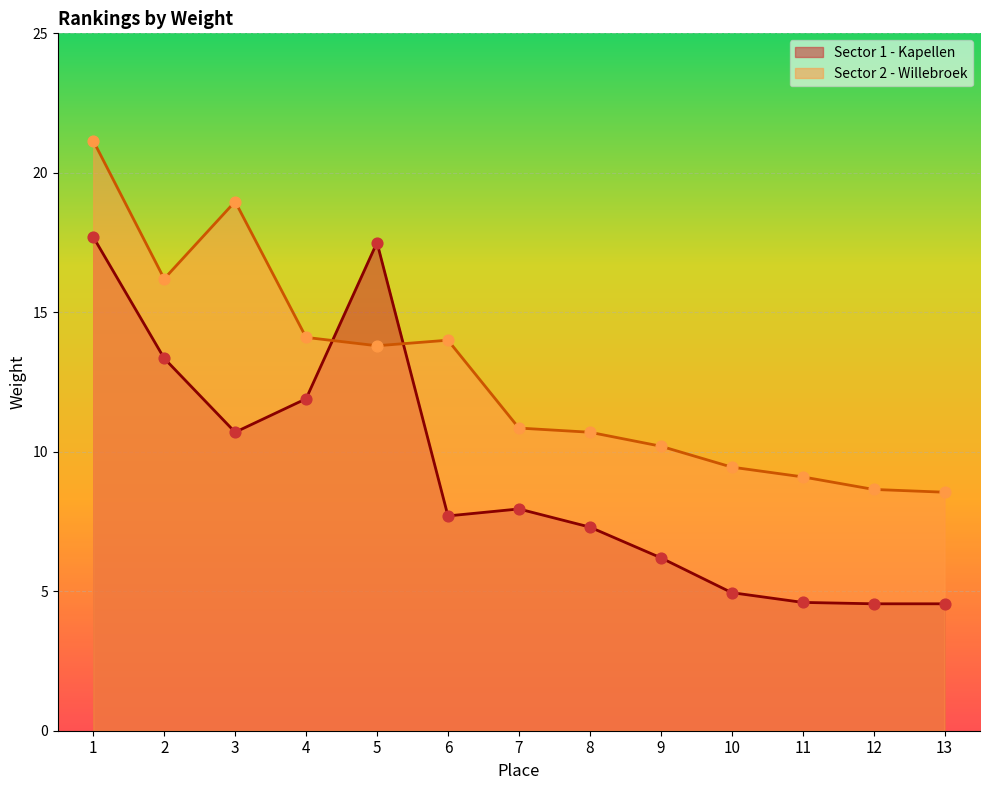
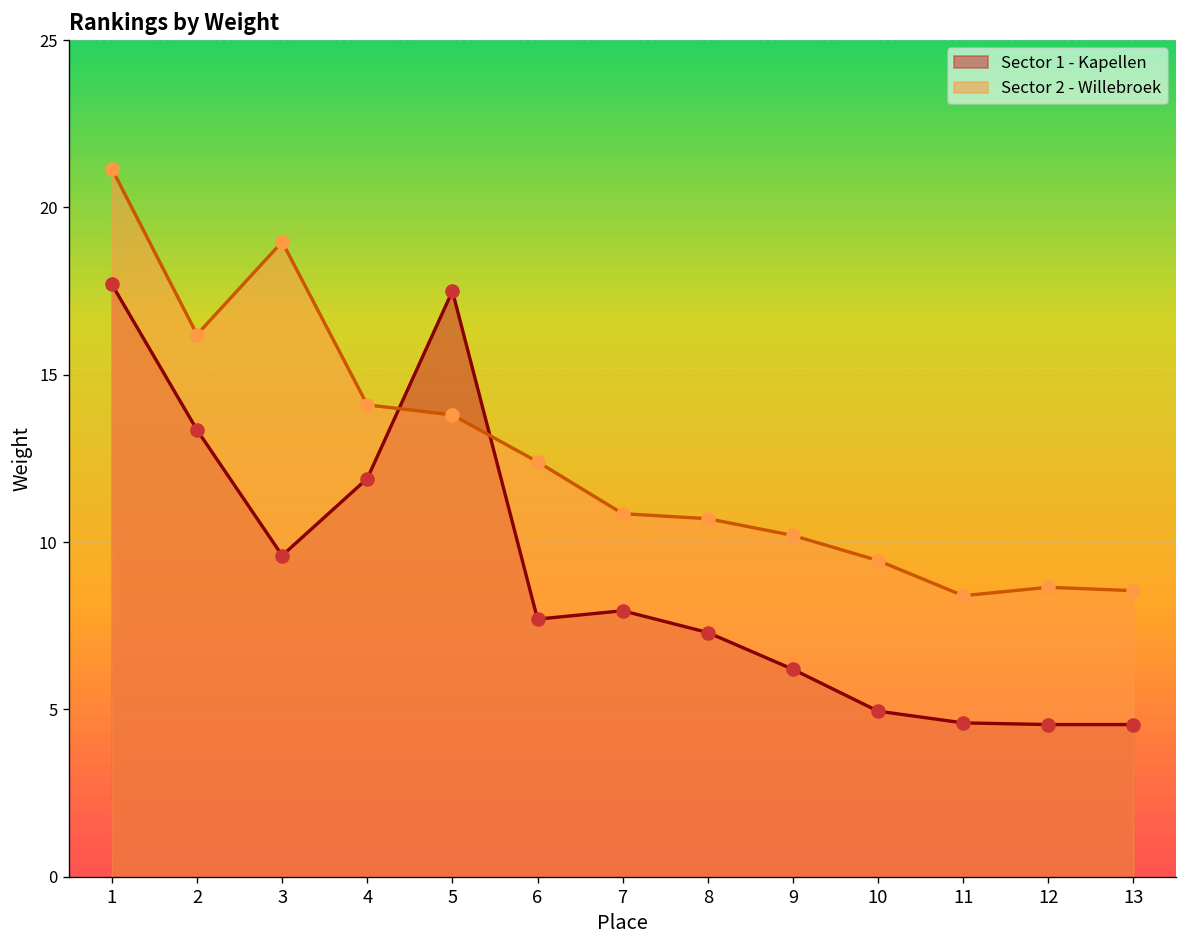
Sector 1 - Kapellen, 3: 10.7 -> 9.6
Sector 2 - Willebroek, 6: 14.0 -> 12.4
Sector 2 - Willebroek, 11: 9.1 -> 8.4
